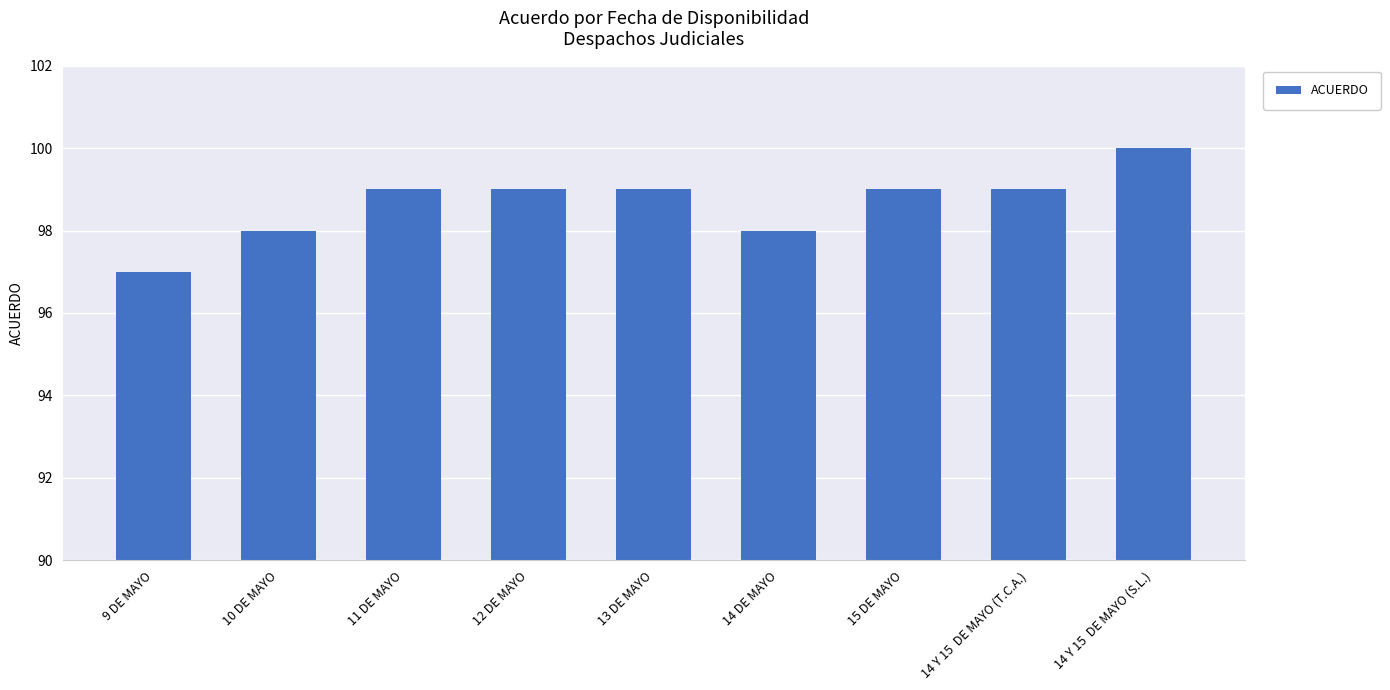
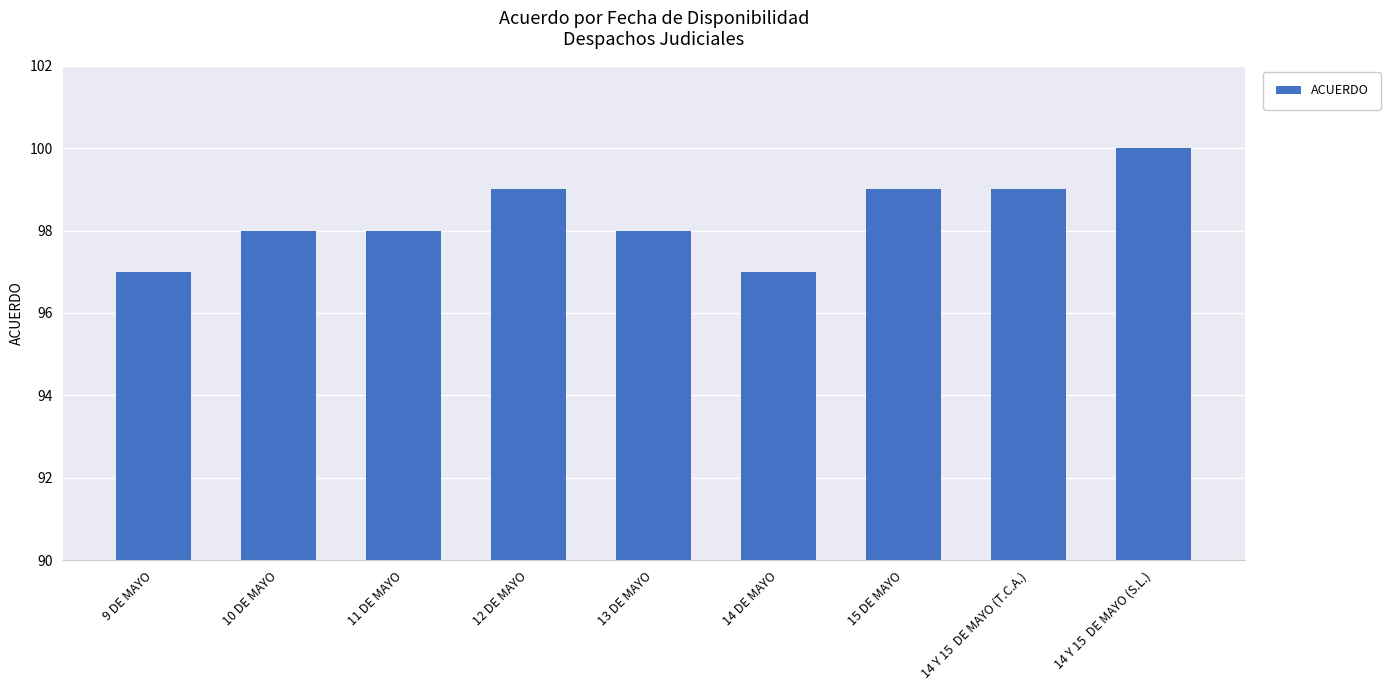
11 DE MAYO: 99 -> 98
13 DE MAYO: 99 -> 98
14 DE MAYO: 98 -> 97
